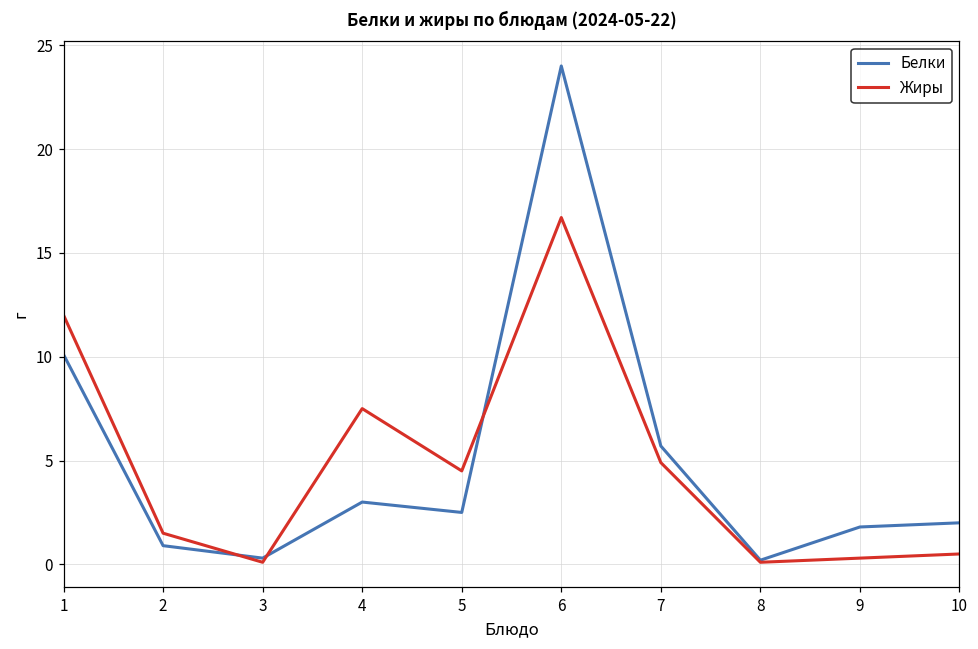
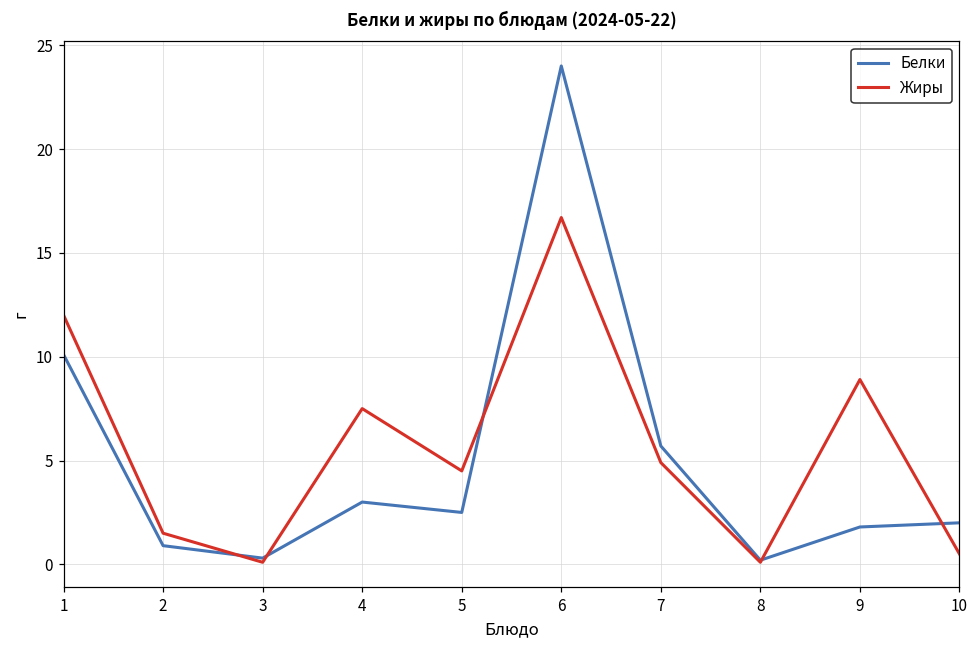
Жиры, 9: 0.3 -> 8.9
